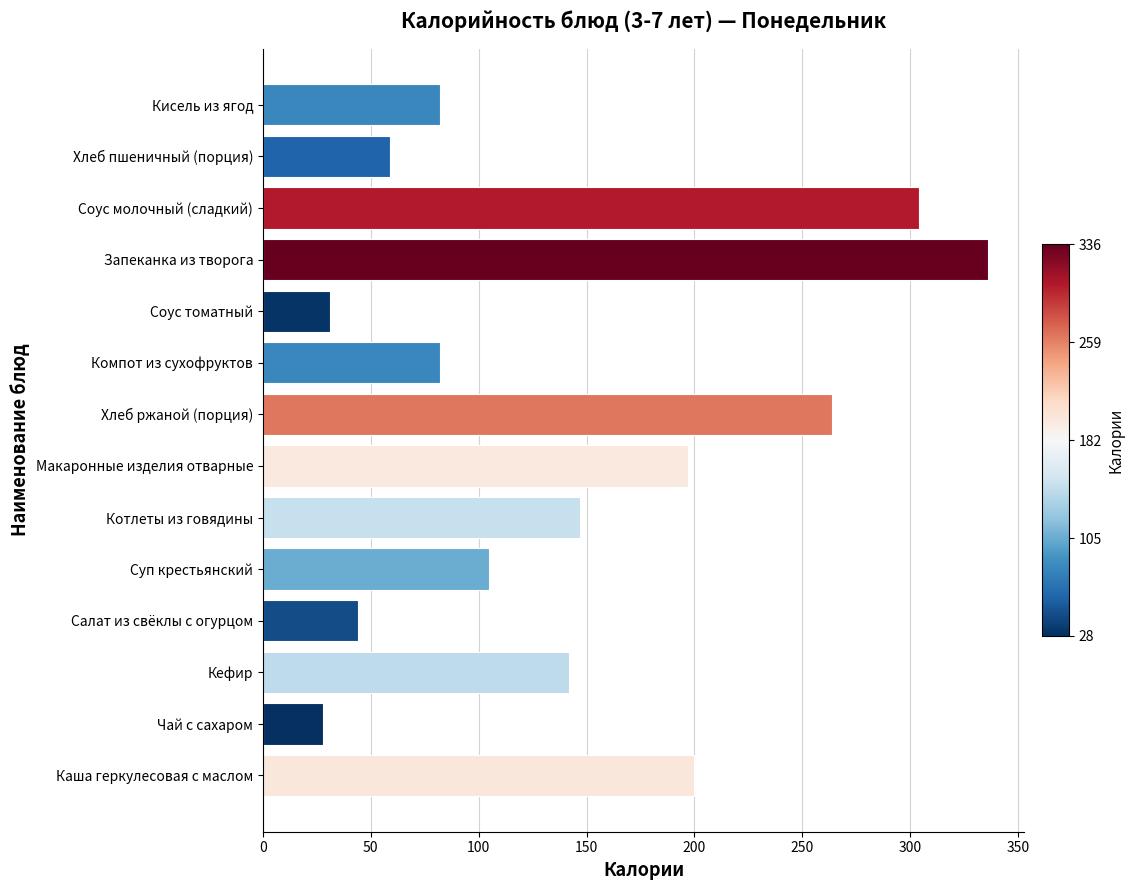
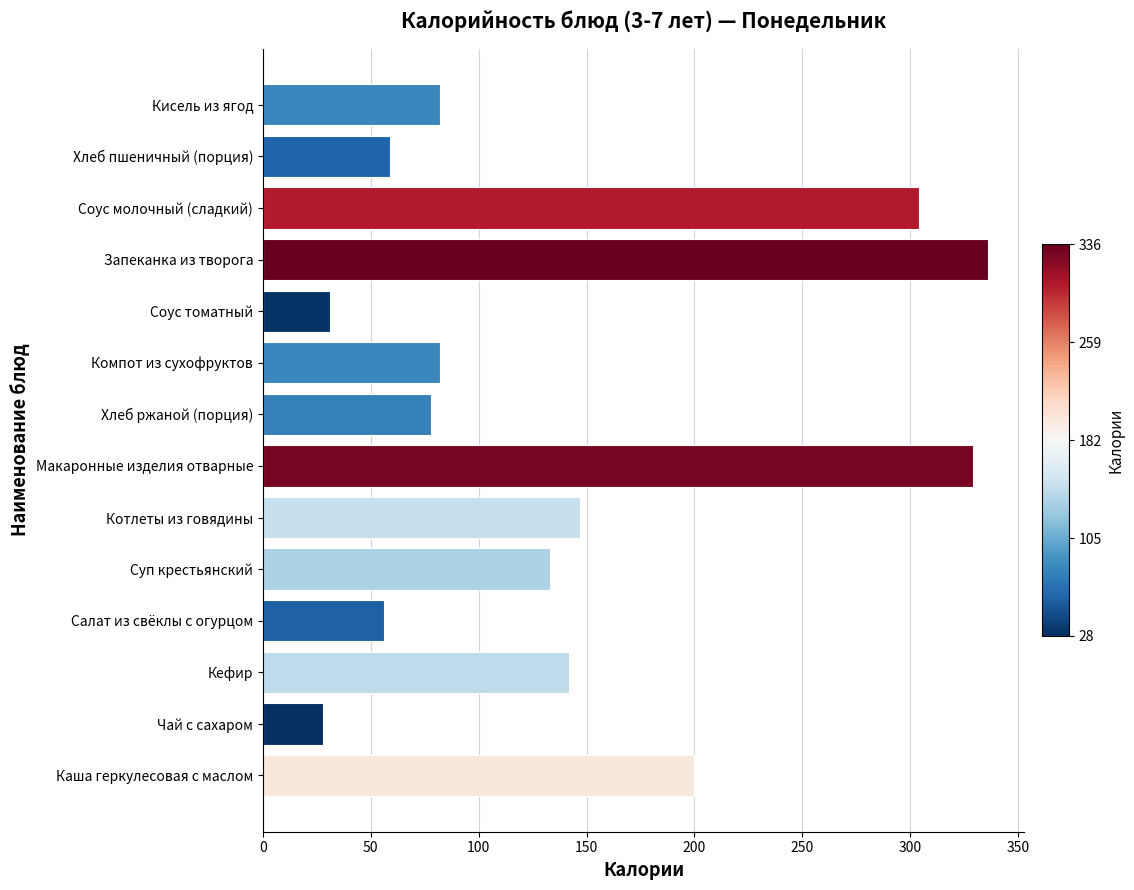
Хлеб ржаной (порция): 264 -> 78
Макаронные изделия отварные: 197 -> 329
Суп крестьянский: 105 -> 133
Салат из свёклы с огурцом: 44 -> 56
